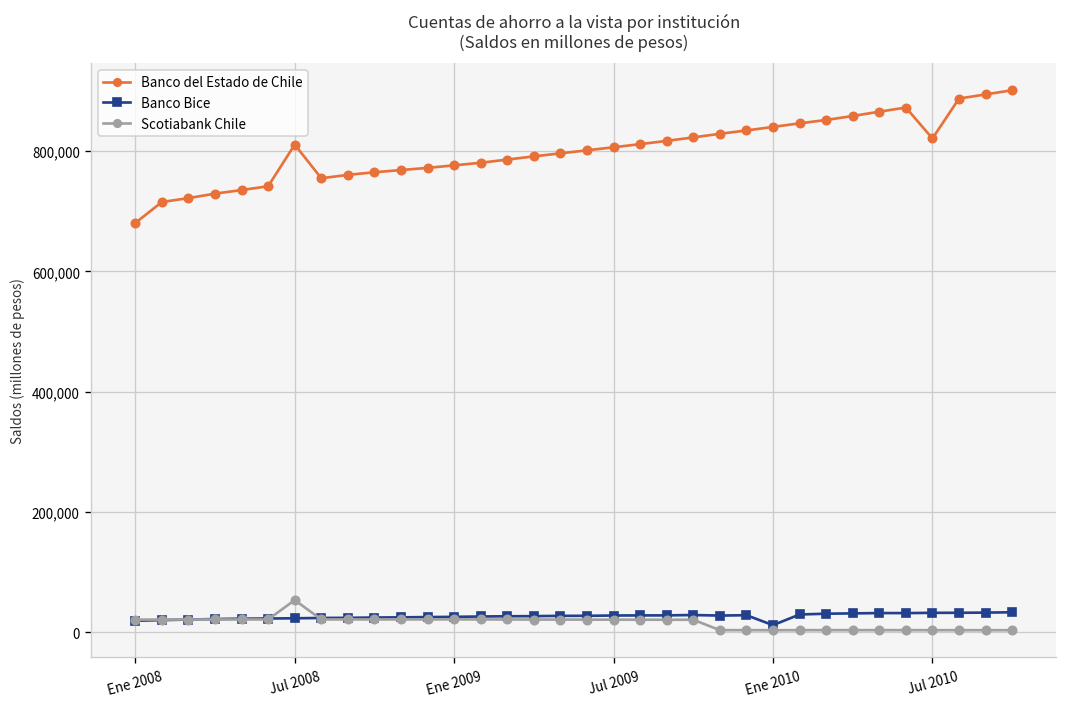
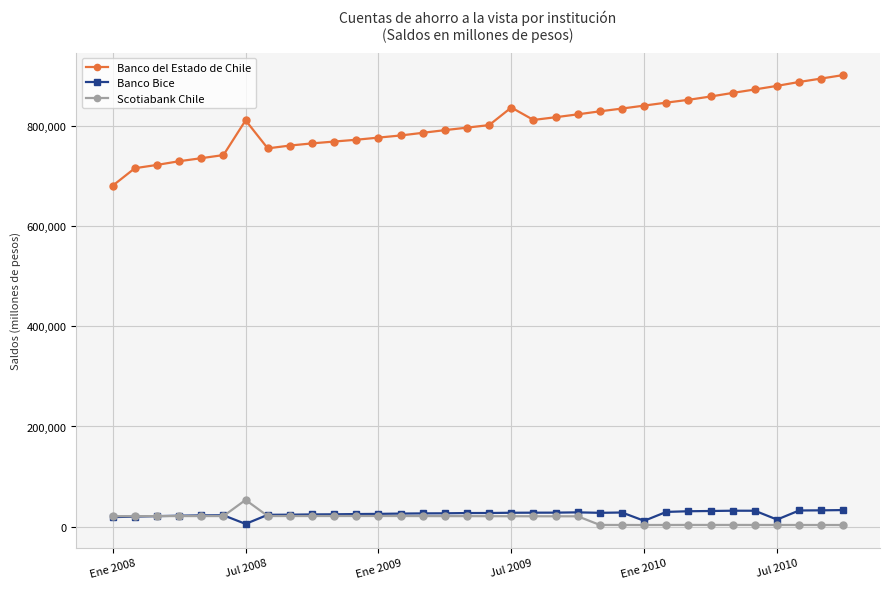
Banco Bice, Jul 2008: 20,000 -> 10,000
Banco del Estado de Chile, Jul 2009: 810,000 -> 840,000
Banco del Estado de Chile, Jul 2010: 820,000 -> 880,000
Banco Bice, Jul 2010: 30,000 -> 10,000
